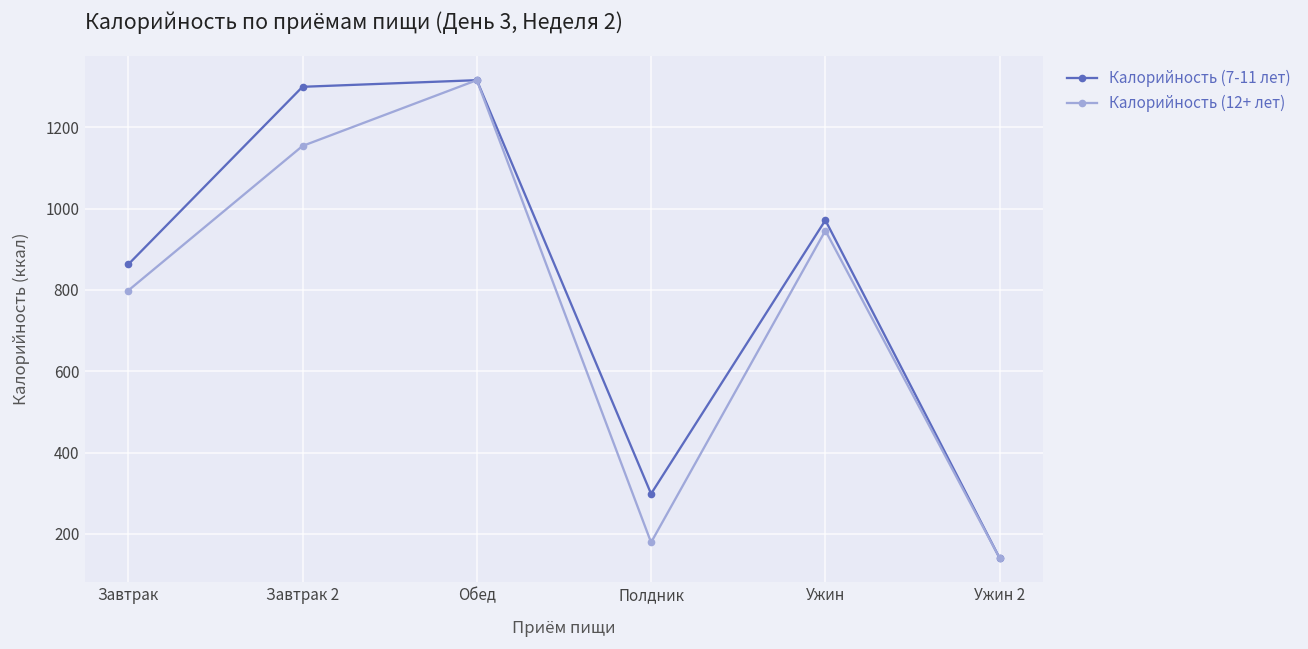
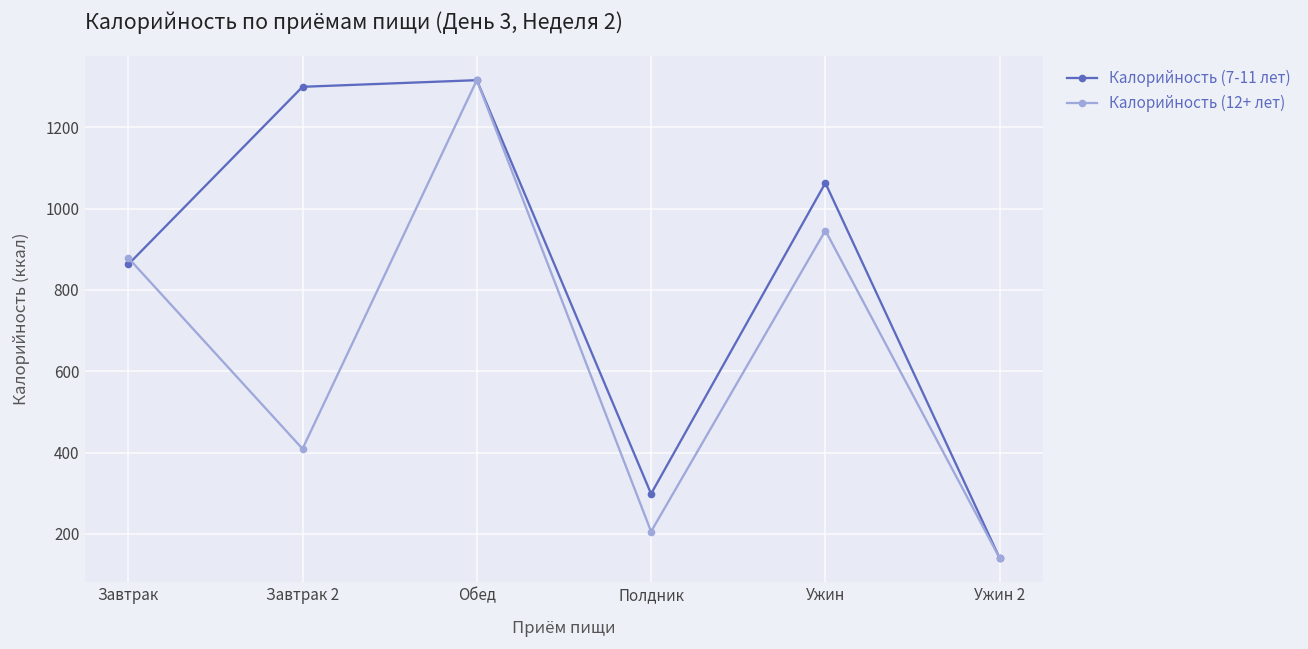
Калорийность (12+ лет), Завтрак: 800 -> 880
Калорийность (12+ лет), Завтрак 2: 1150 -> 410
Калорийность (12+ лет), Полдник: 180 -> 210
Калорийность (7-11 лет), Ужин: 970 -> 1060
